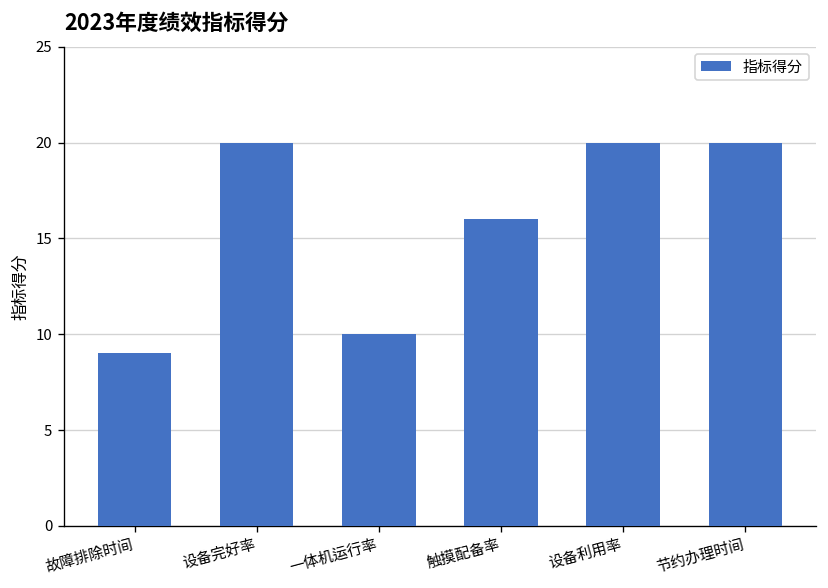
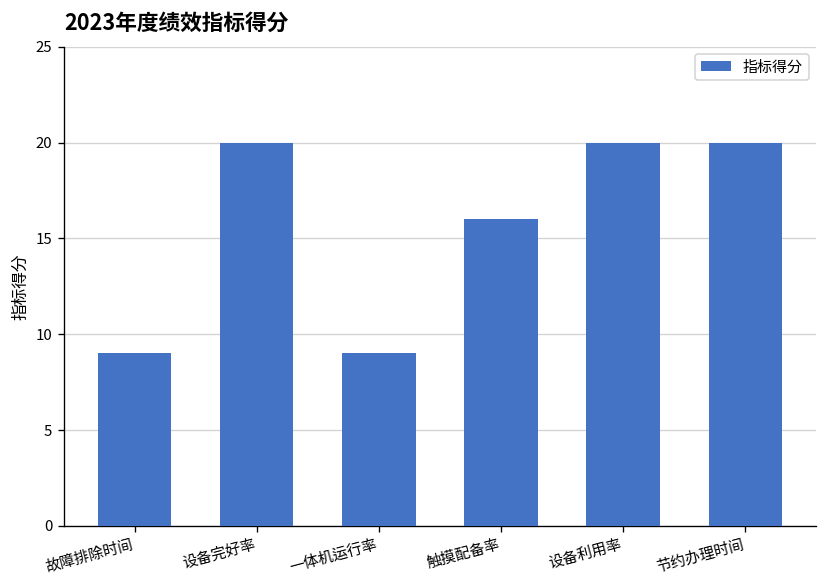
一体机运行率: 10 -> 9
